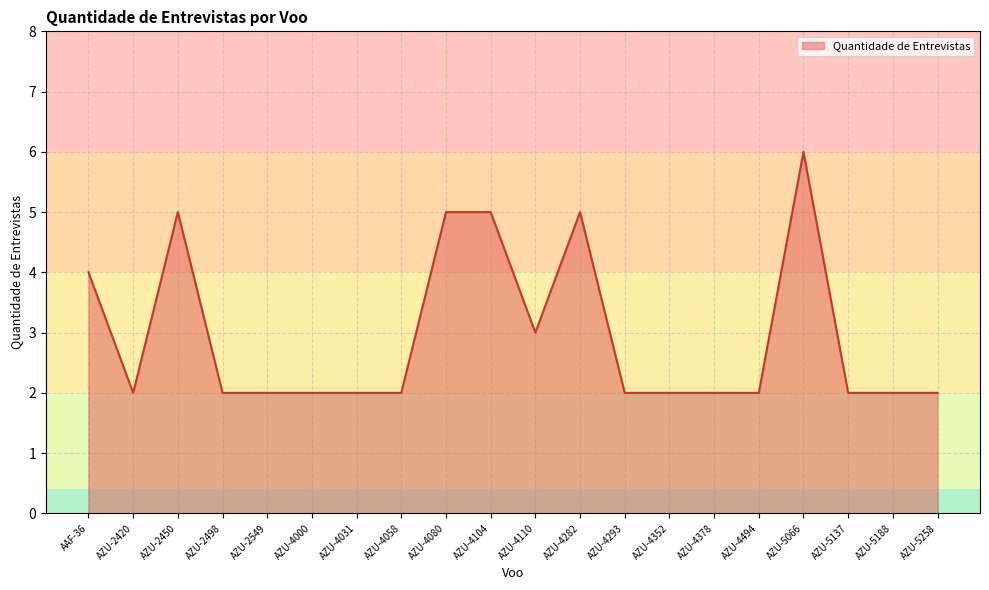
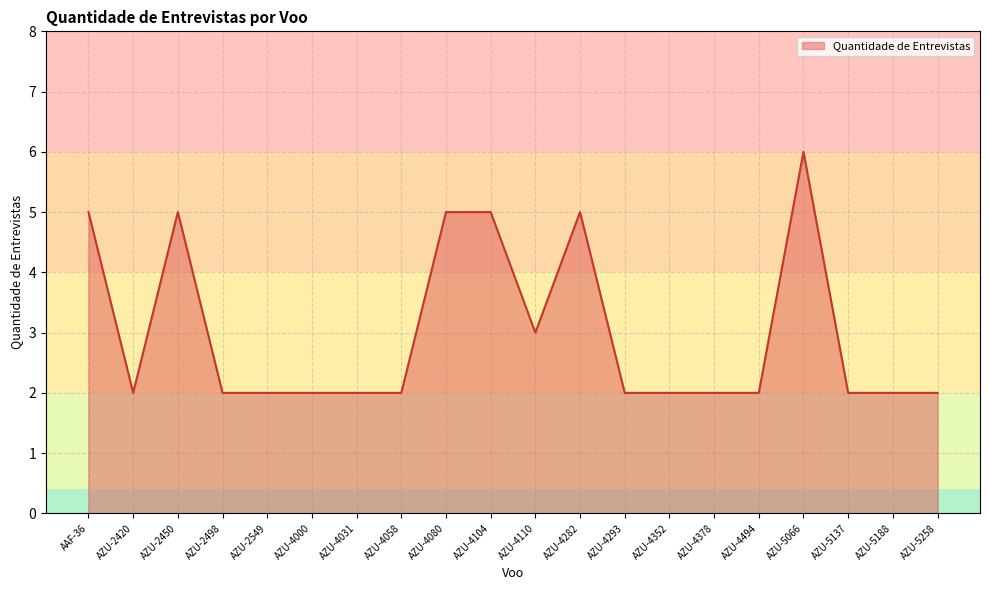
AAF-36: 4 -> 5
